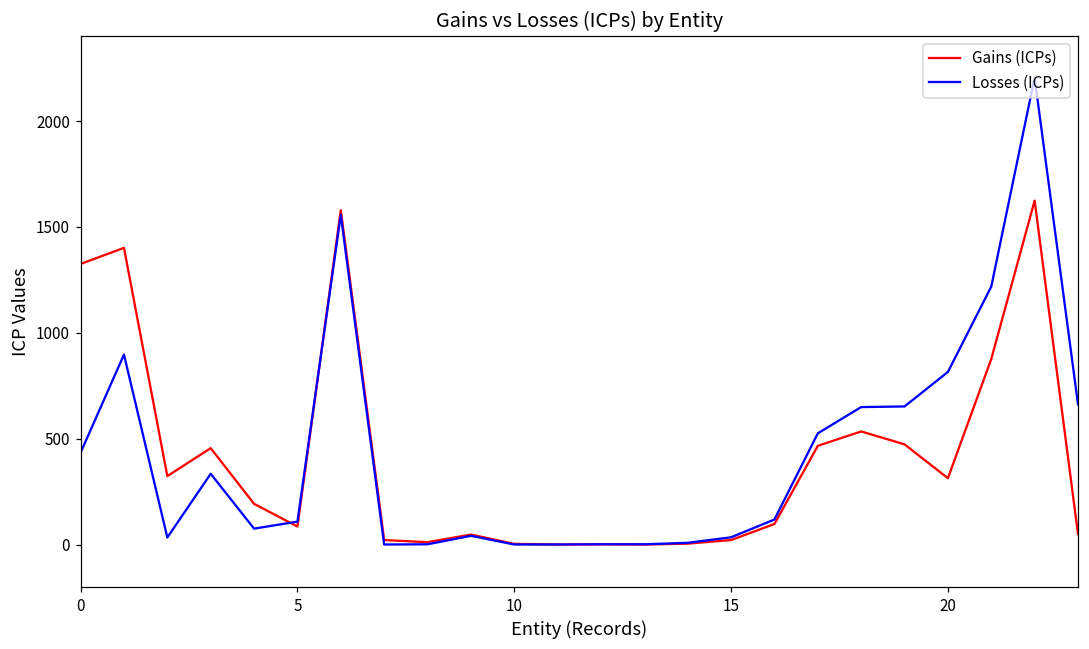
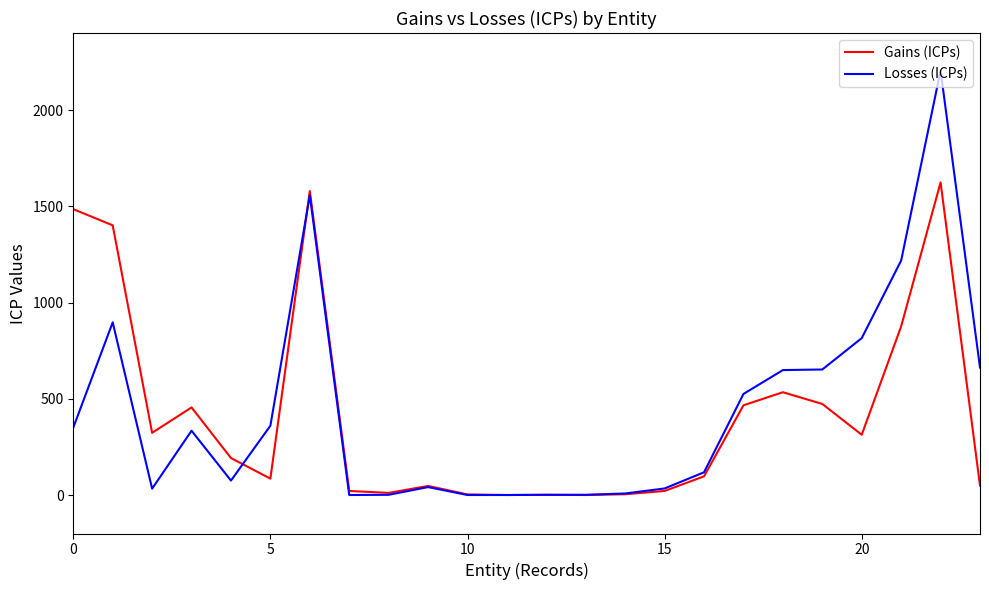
Gains (ICPs), 0: 1330 -> 1490
Losses (ICPs), 0: 430 -> 350
Losses (ICPs), 5: 110 -> 360
